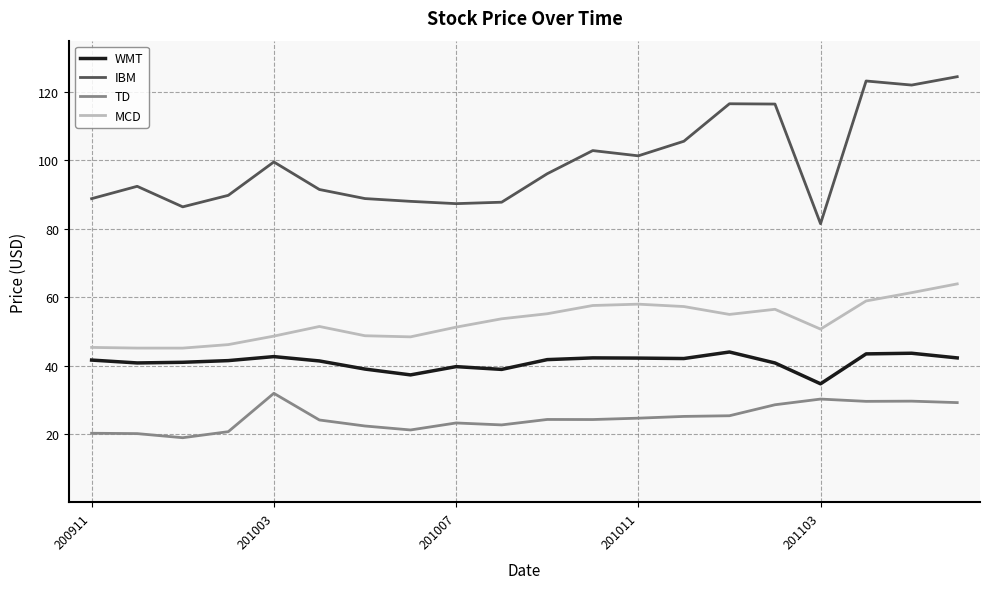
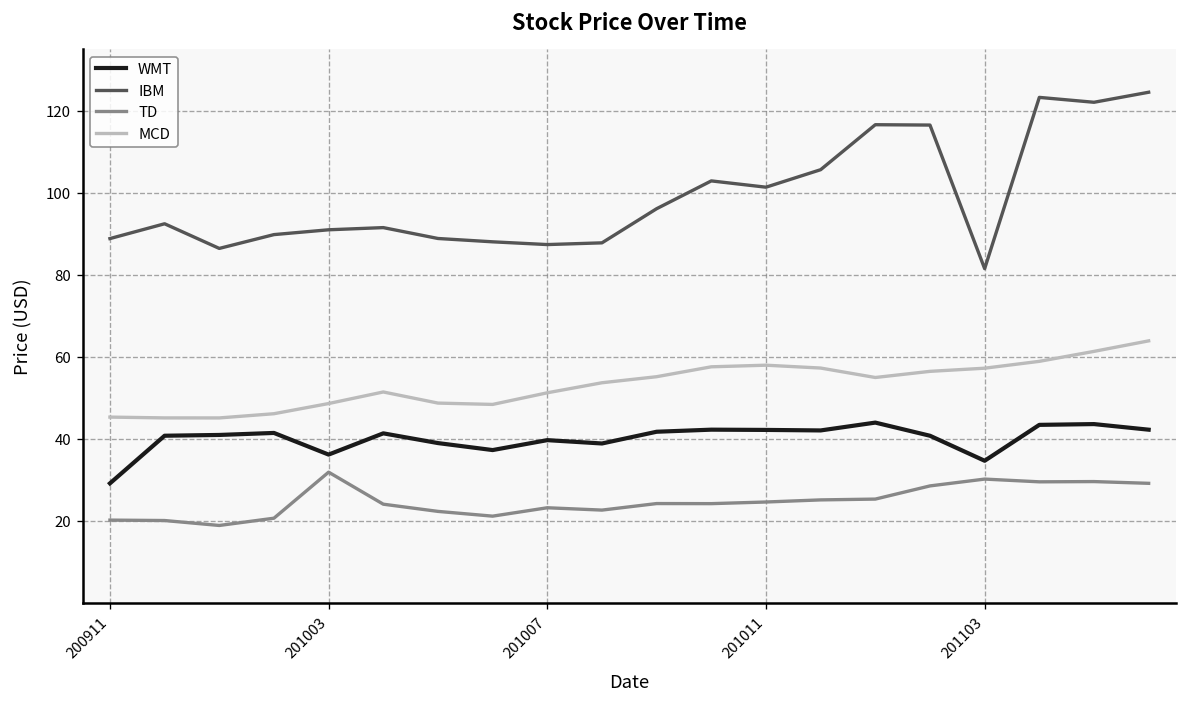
WMT, 200911: 42 -> 29
WMT, 201003: 43 -> 36
IBM, 201003: 100 -> 91
MCD, 201103: 51 -> 57
